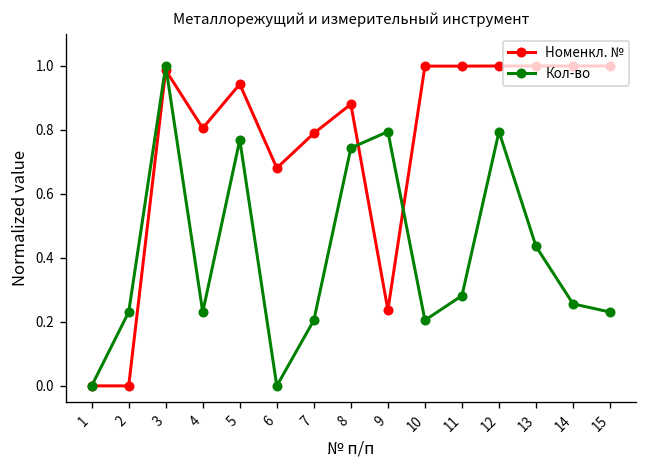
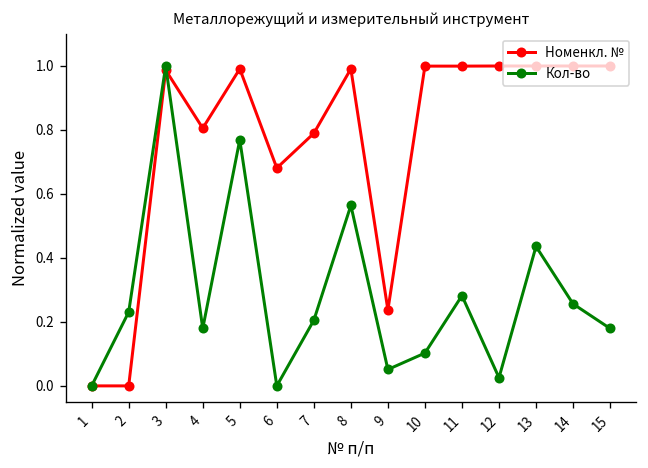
Кол-во, 4: 0.23 -> 0.18
Номенкл. №, 5: 0.94 -> 0.99
Номенкл. №, 8: 0.88 -> 0.99
Кол-во, 8: 0.74 -> 0.56
Кол-во, 9: 0.79 -> 0.05
Кол-во, 10: 0.21 -> 0.10
Кол-во, 12: 0.79 -> 0.03
Кол-во, 15: 0.23 -> 0.18
